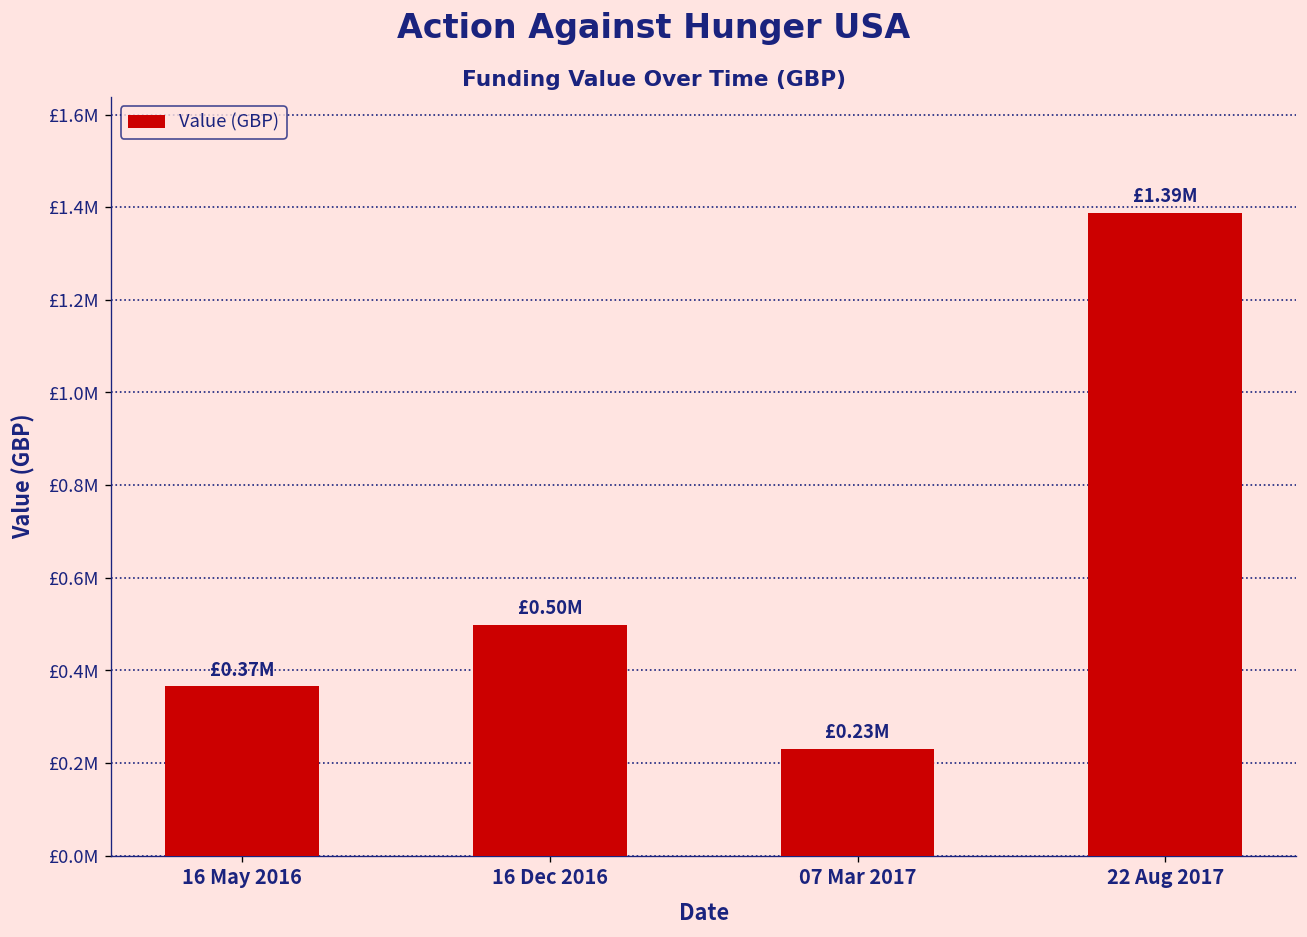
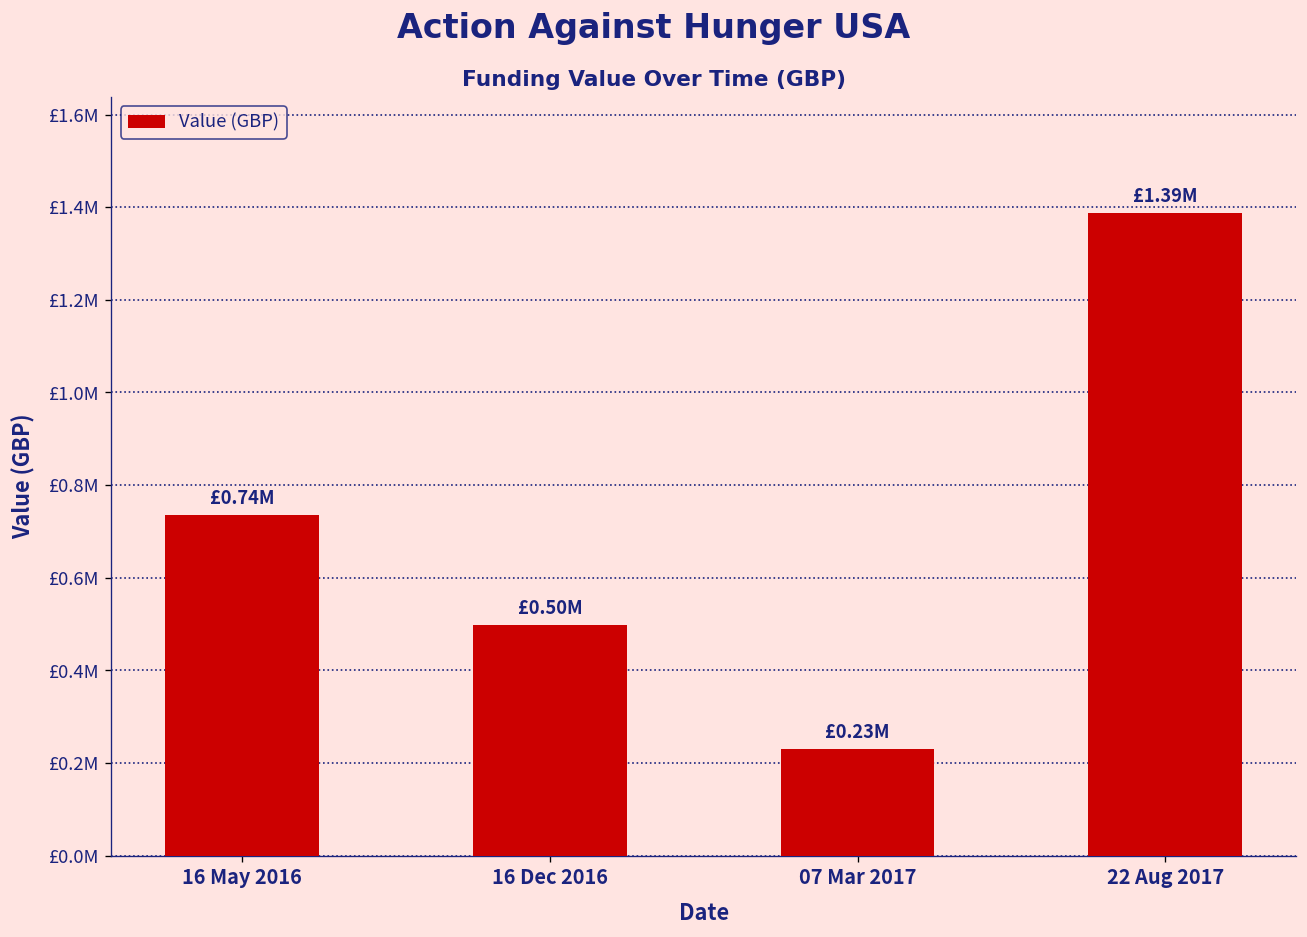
16 May 2016: £0.37M -> £0.74M
